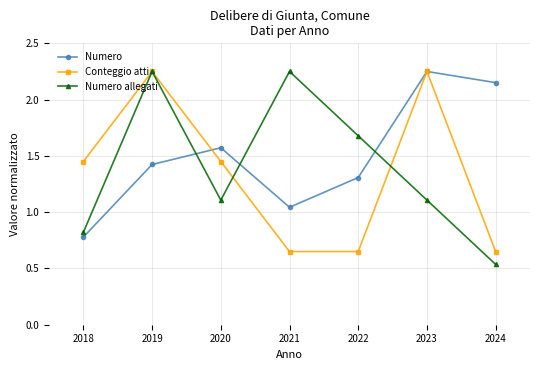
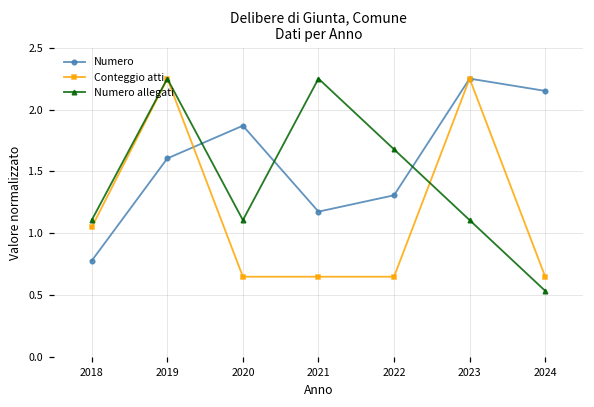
Conteggio atti, 2018: 1.45 -> 1.05
Numero allegati, 2018: 0.82 -> 1.11
Numero, 2019: 1.42 -> 1.61
Numero, 2020: 1.57 -> 1.87
Conteggio atti, 2020: 1.45 -> 0.65
Numero, 2021: 1.04 -> 1.18
